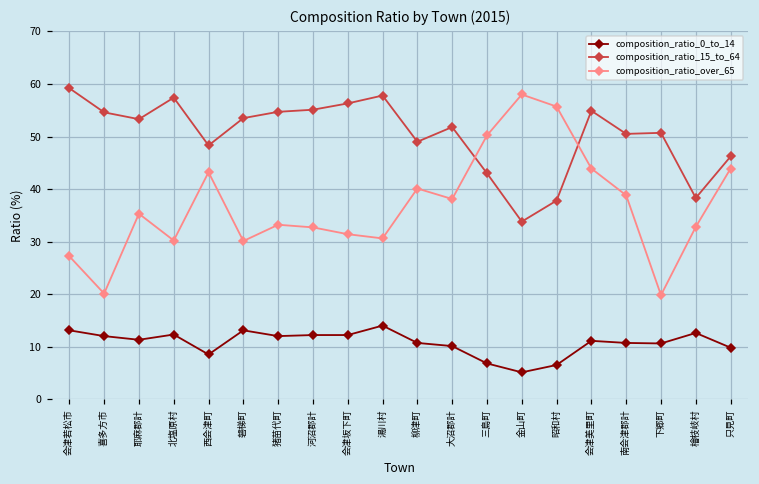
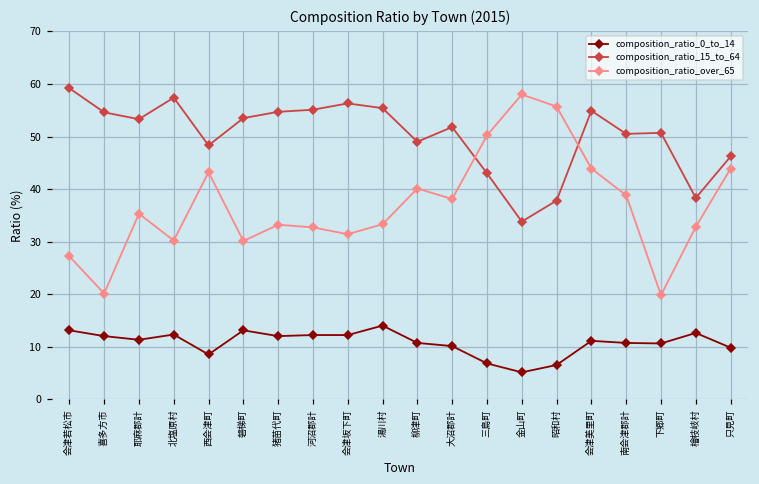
composition_ratio_15_to_64, 湯川村: 58 -> 55
composition_ratio_over_65, 湯川村: 31 -> 33
